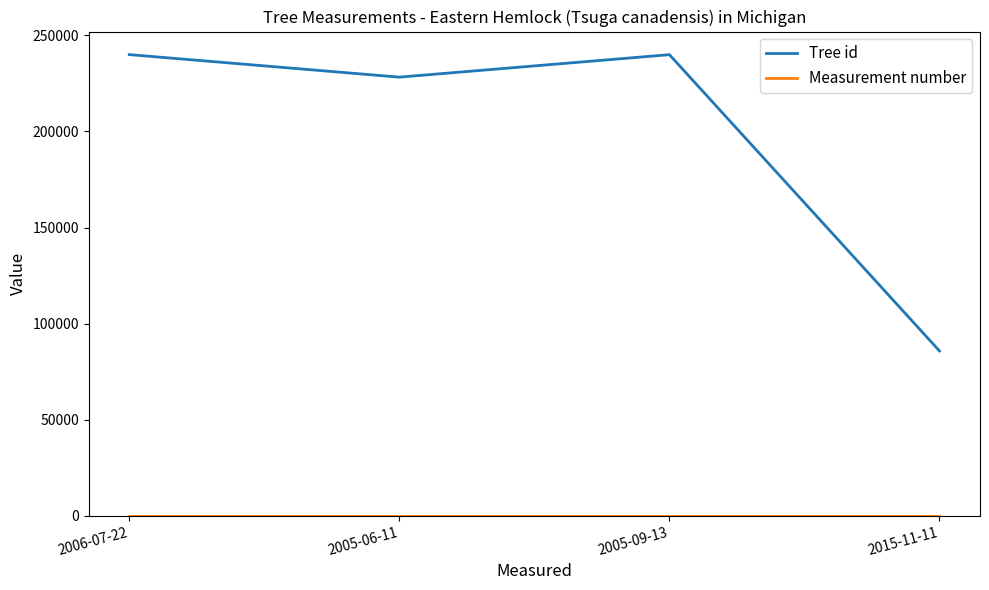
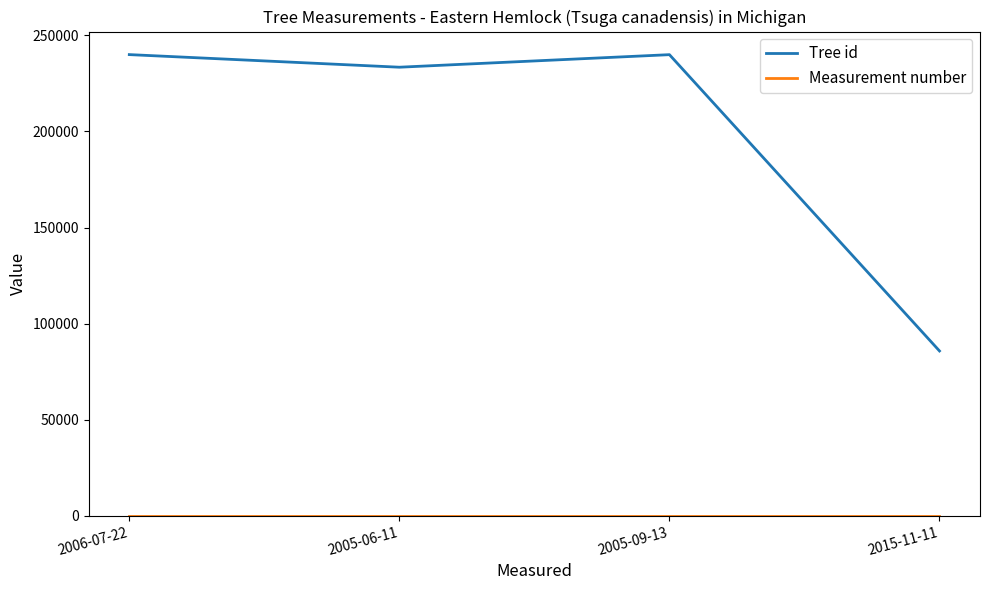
Tree id, 2005-06-11: 228000 -> 233000
